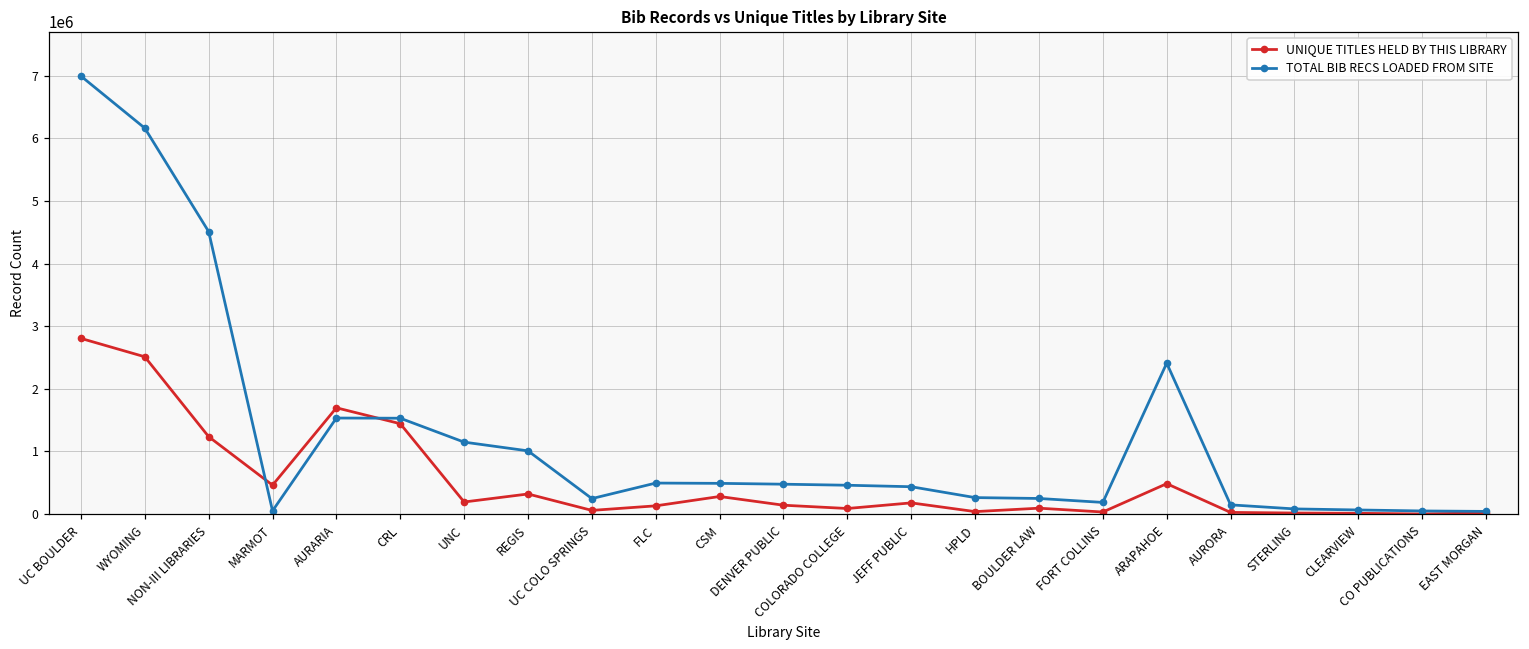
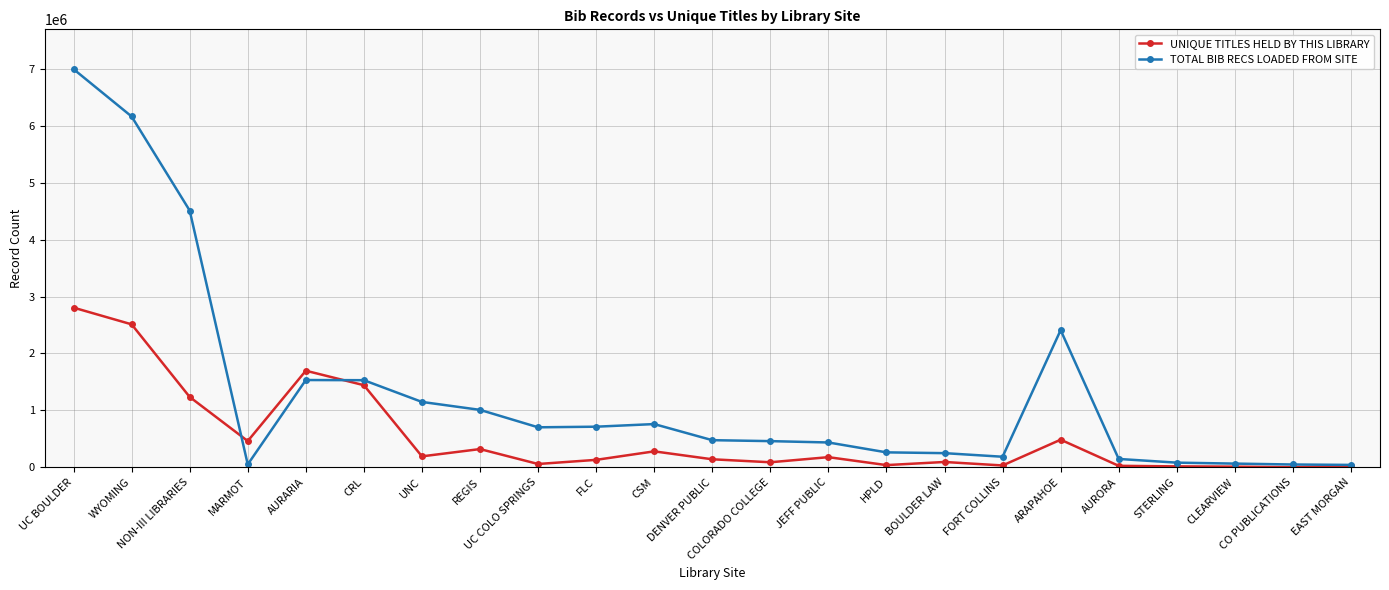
TOTAL BIB RECS LOADED FROM SITE, UC COLO SPRINGS: 200000 -> 700000
TOTAL BIB RECS LOADED FROM SITE, FLC: 500000 -> 700000
TOTAL BIB RECS LOADED FROM SITE, CSM: 500000 -> 800000
